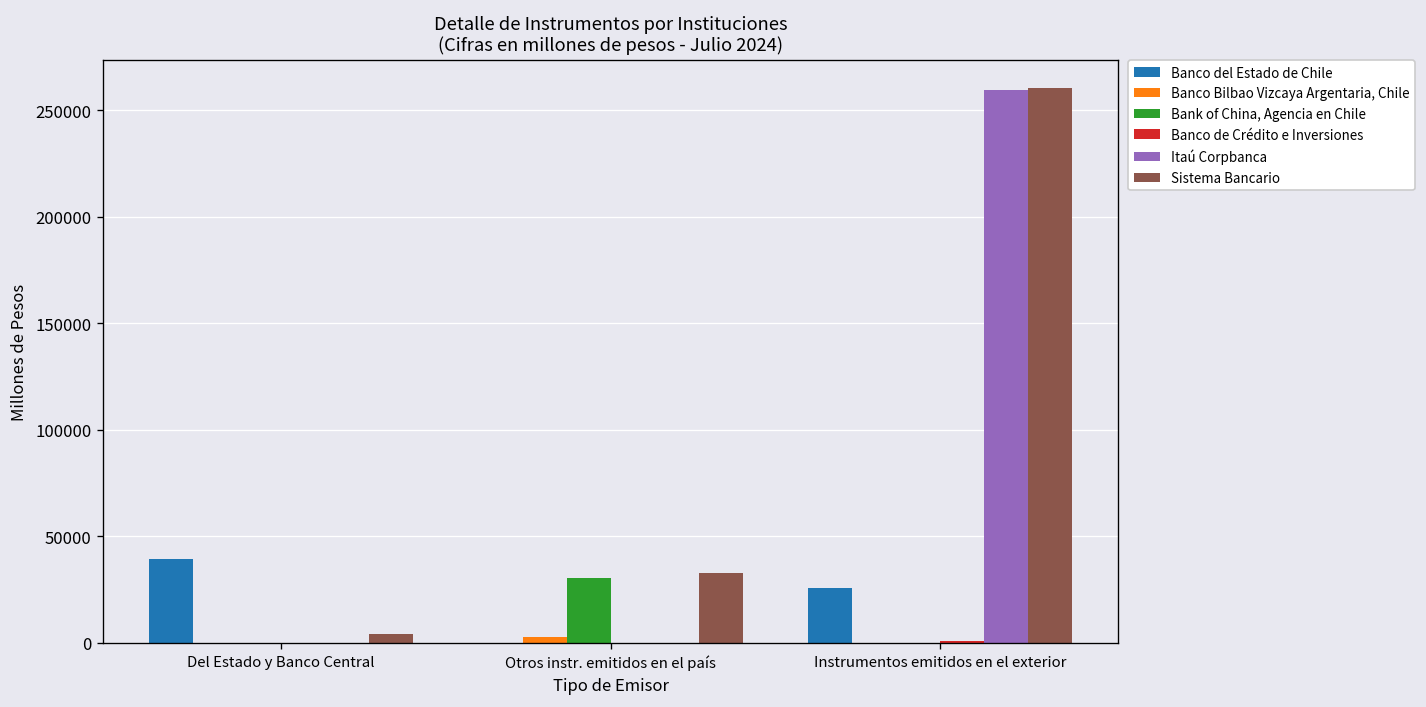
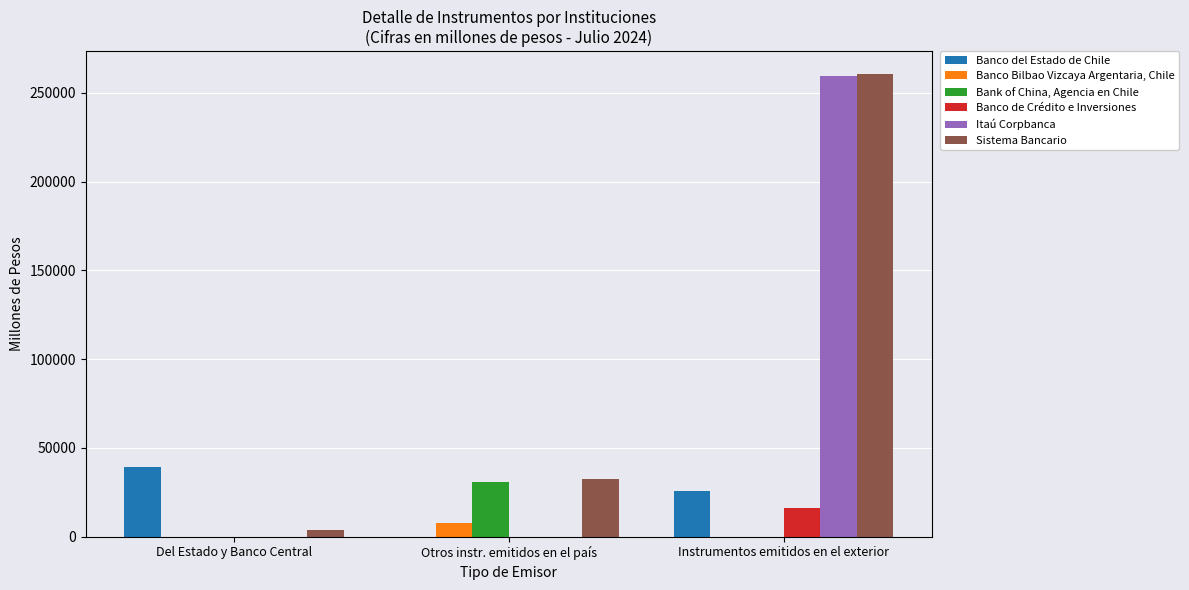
Banco Bilbao Vizcaya Argentaria, Chile, Otros instr. emitidos en el país: 3000 -> 7000
Banco de Crédito e Inversiones, Instrumentos emitidos en el exterior: 1000 -> 16000
